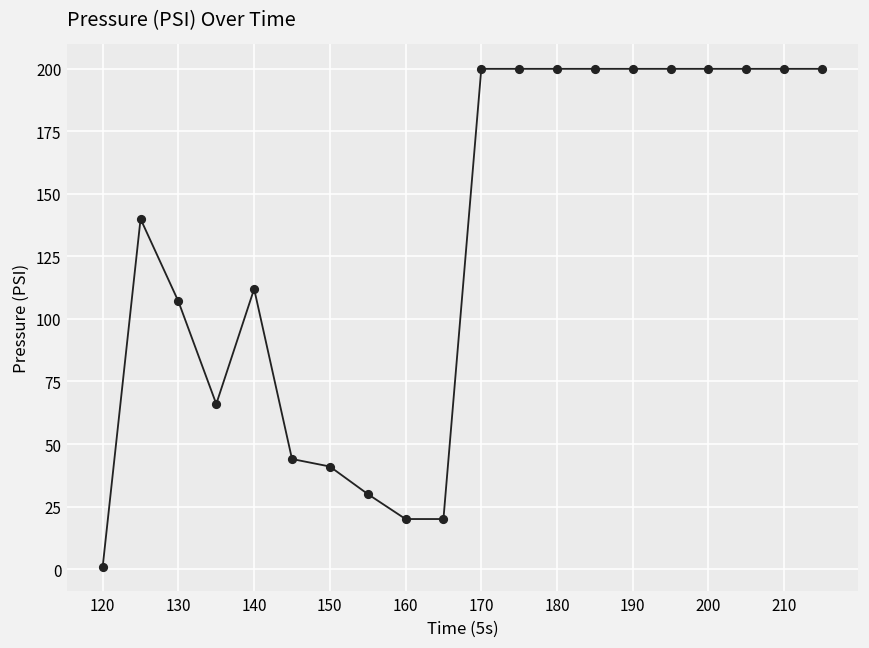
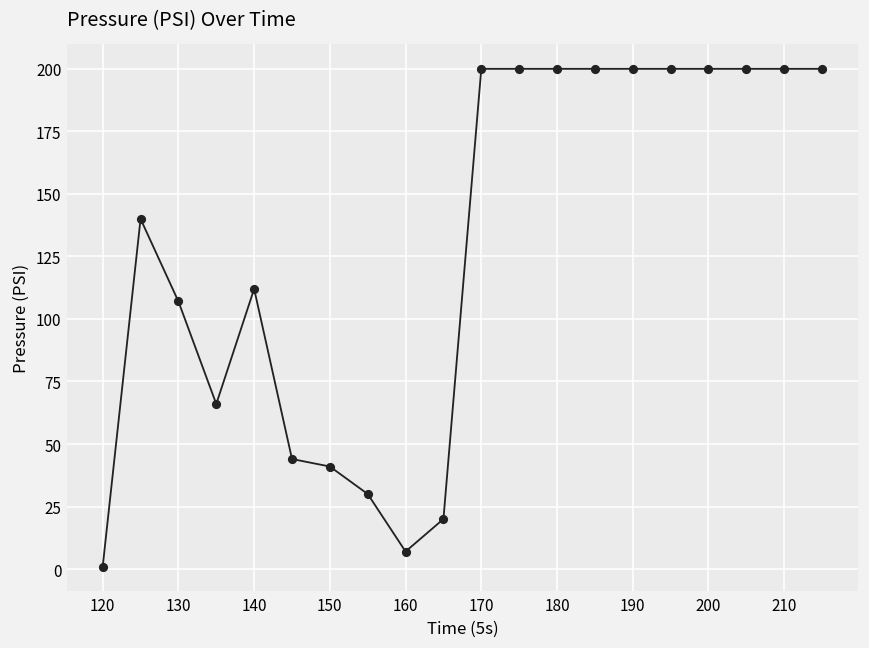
160: 20 -> 7
